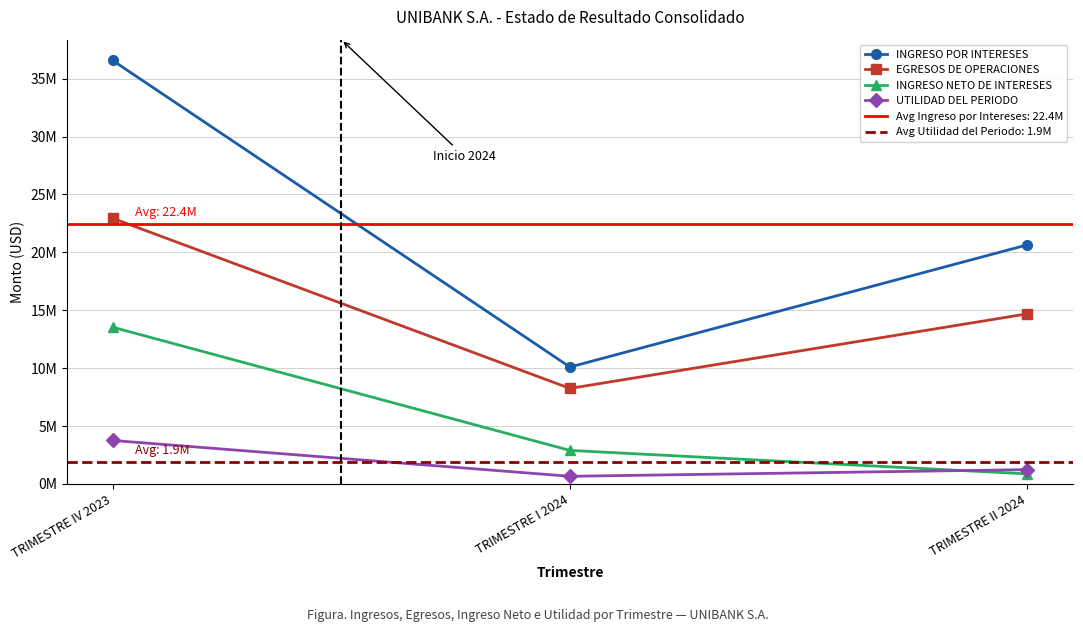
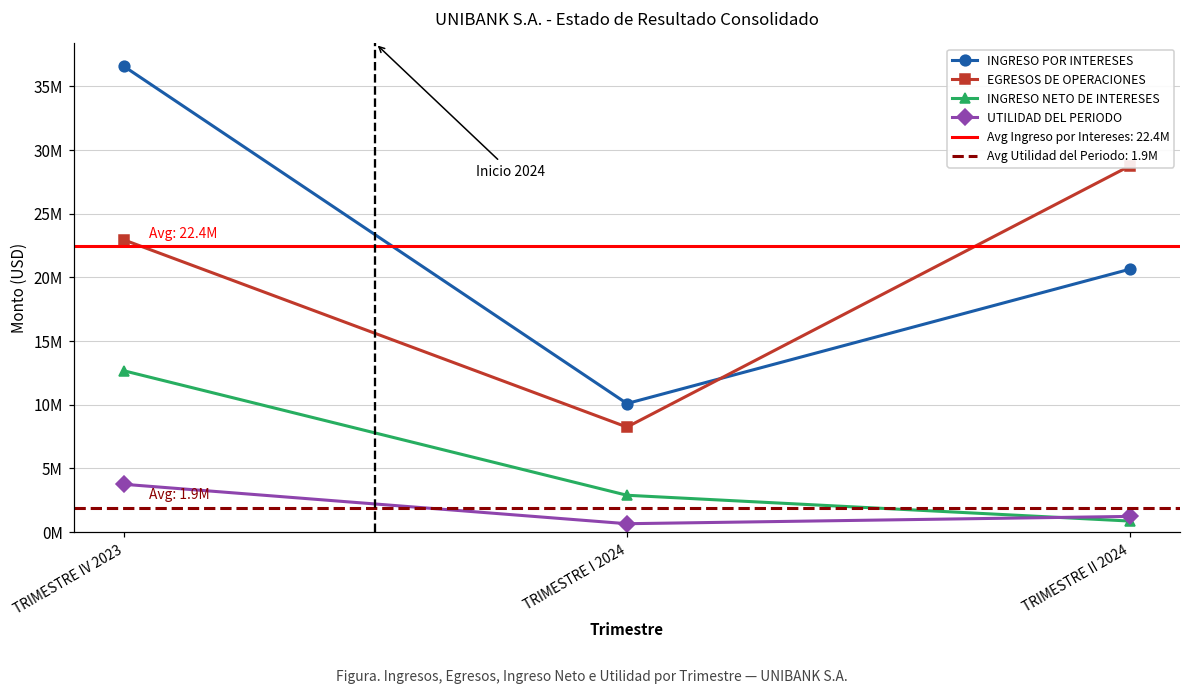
INGRESO NETO DE INTERESES, TRIMESTRE IV 2023: 13500000 -> 12700000
EGRESOS DE OPERACIONES, TRIMESTRE II 2024: 14700000 -> 28800000
